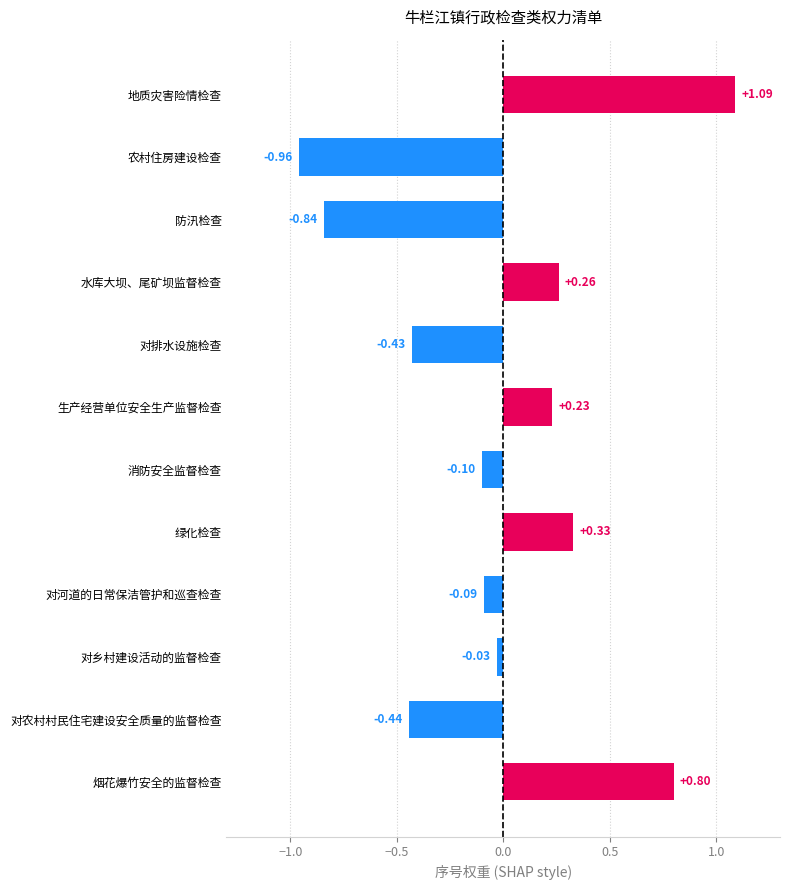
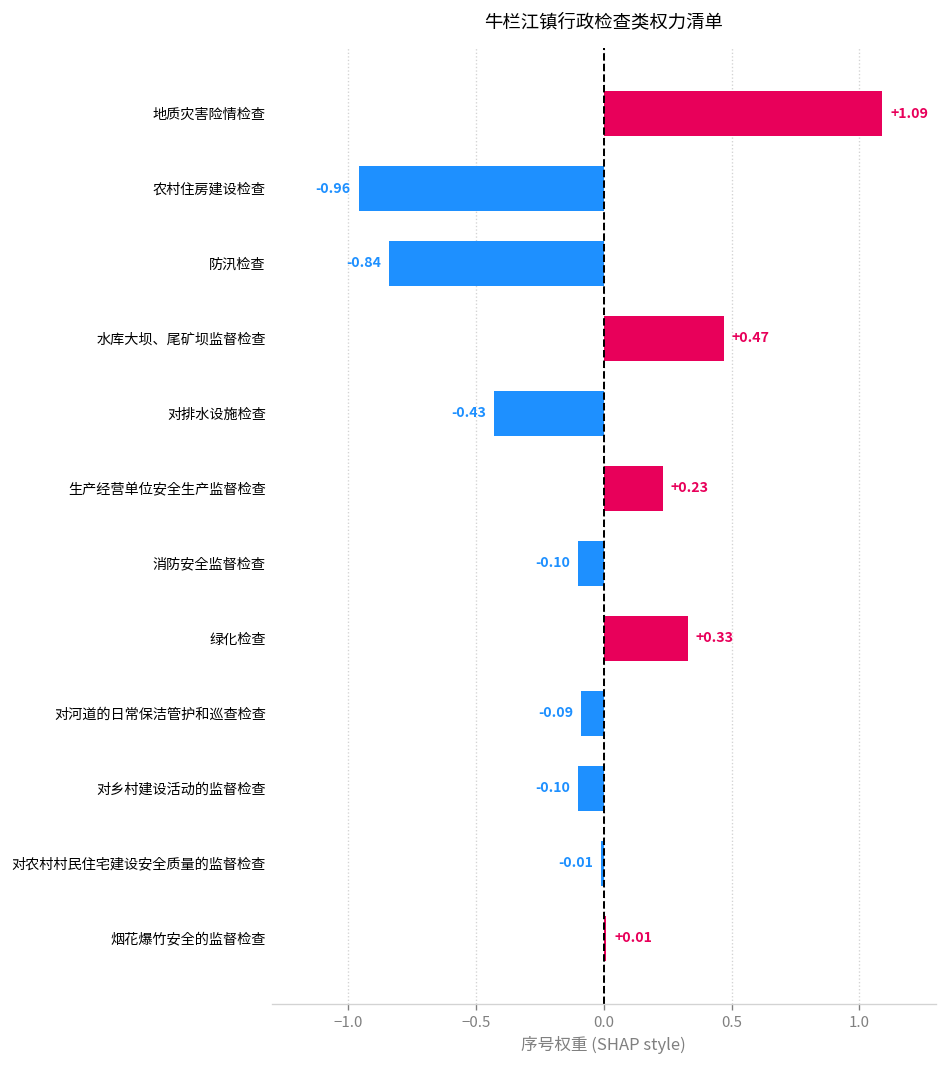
水库大坝、尾矿坝监督检查: +0.26 -> +0.47
对乡村建设活动的监督检查: -0.03 -> -0.10
对农村村民住宅建设安全质量的监督检查: -0.44 -> -0.01
烟花爆竹安全的监督检查: +0.80 -> +0.01
